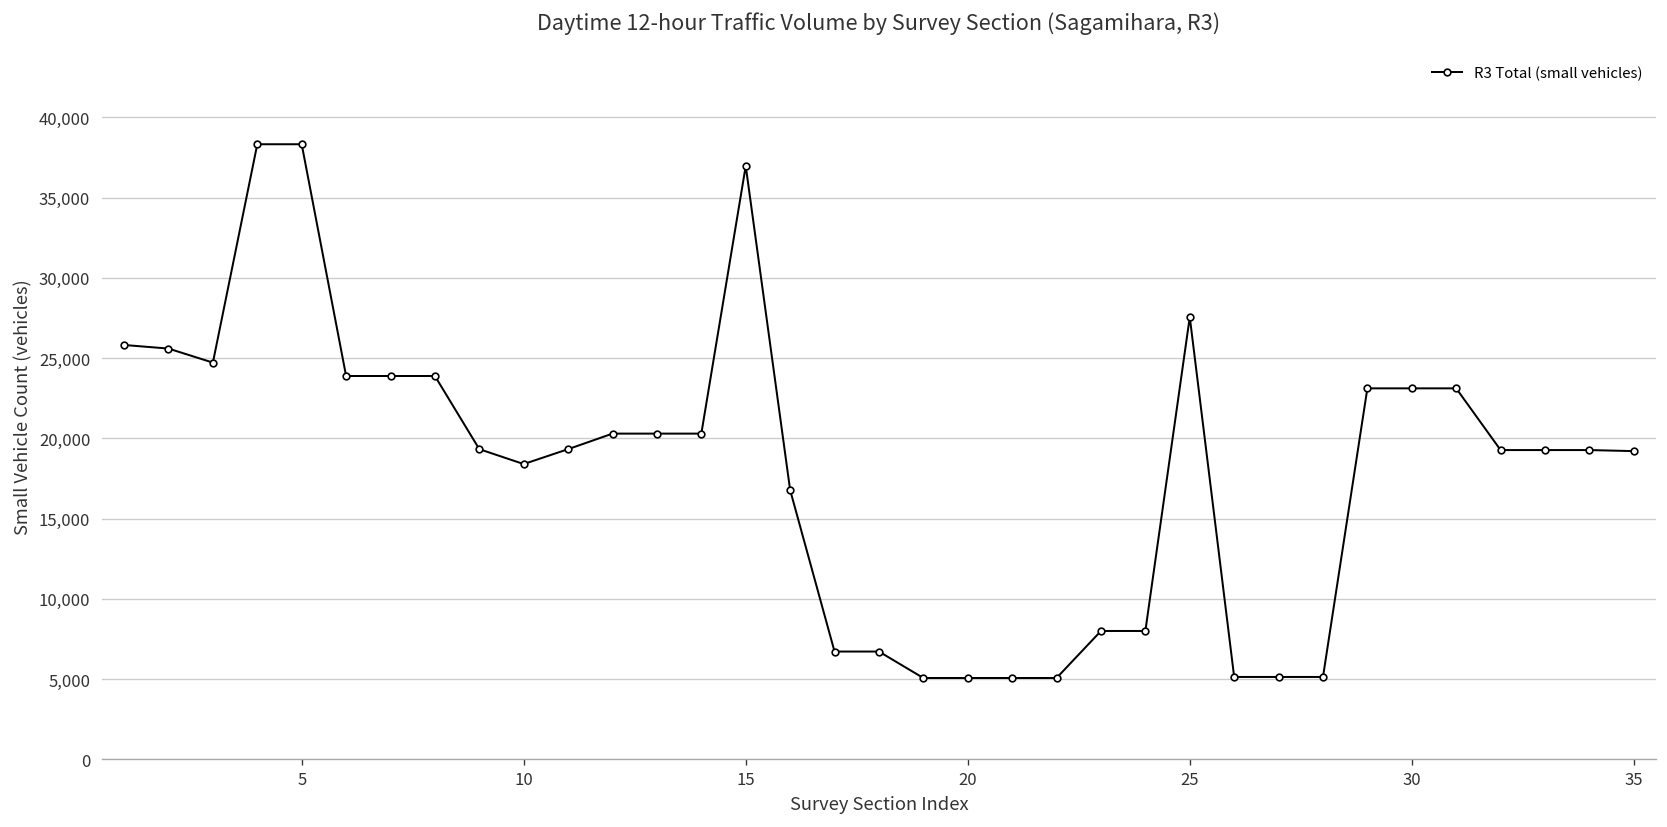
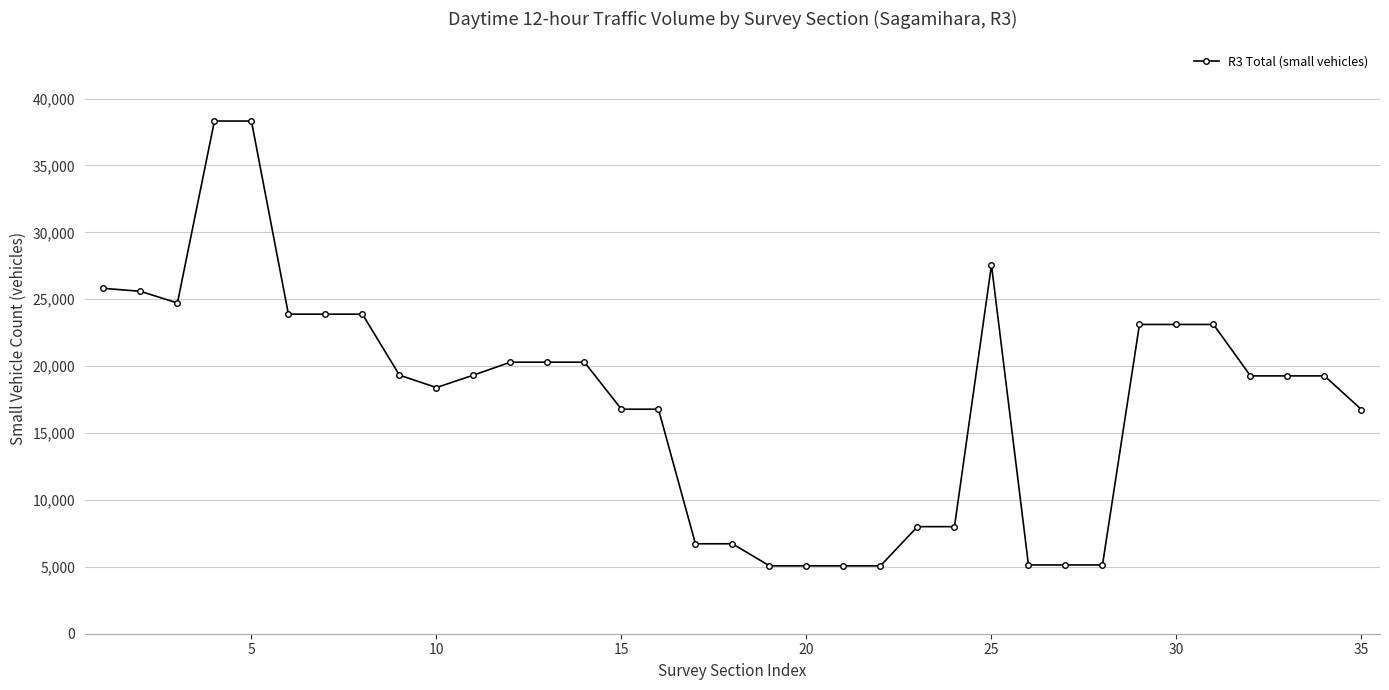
15: 37,000 -> 16,800
35: 19,200 -> 16,800
